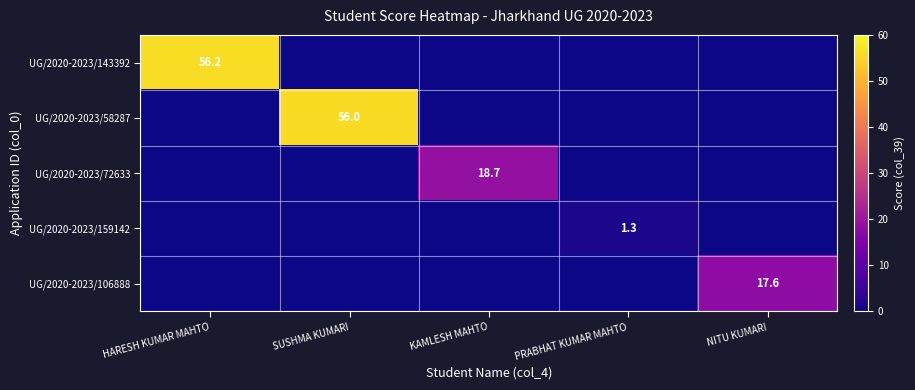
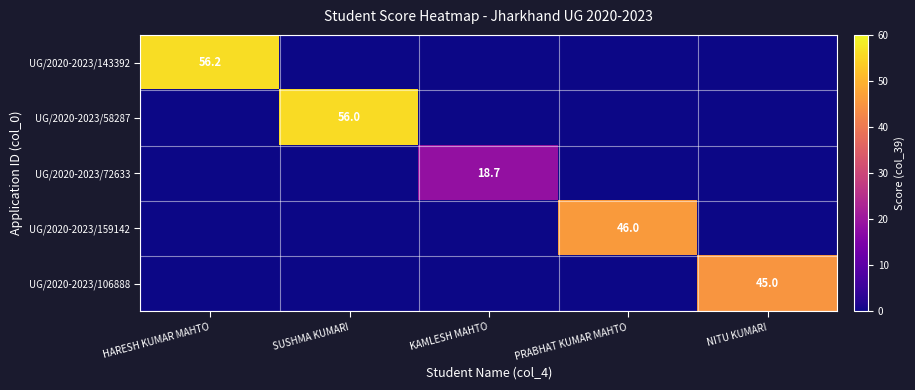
UG/2020-2023/159142, PRABHAT KUMAR MAHTO: 1.3 -> 46.0
UG/2020-2023/106888, NITU KUMARI: 17.6 -> 45.0
